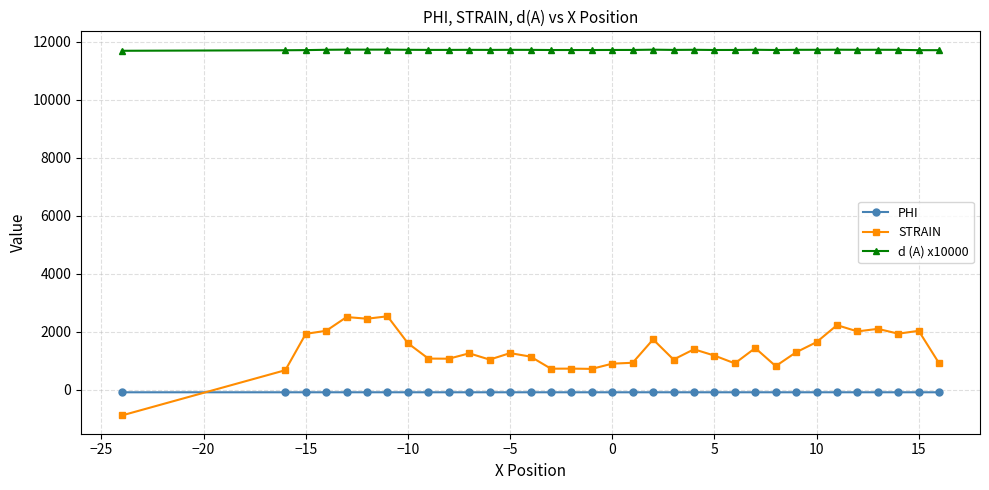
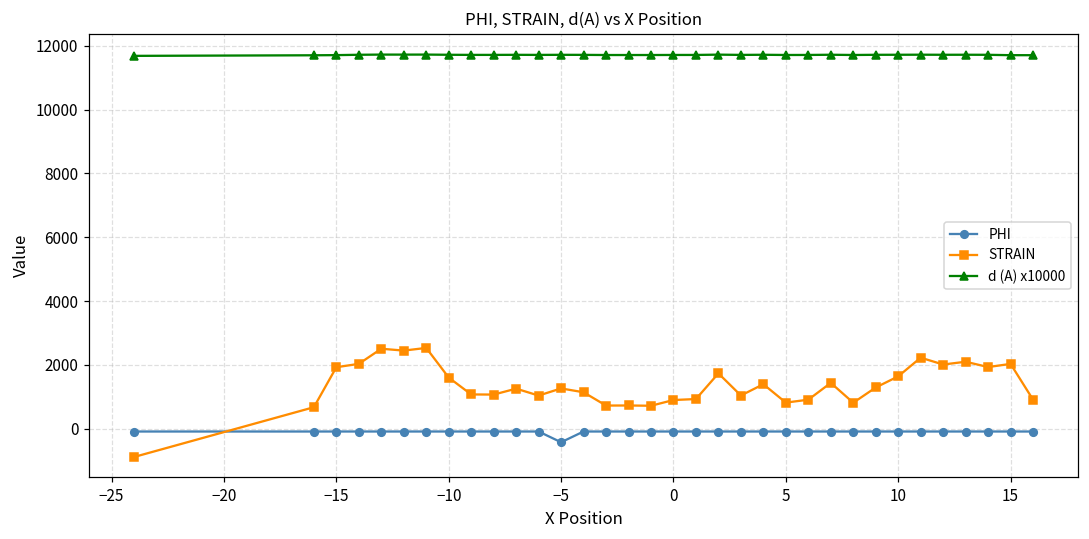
PHI, −5: -100 -> -400
STRAIN, 5: 1200 -> 800
